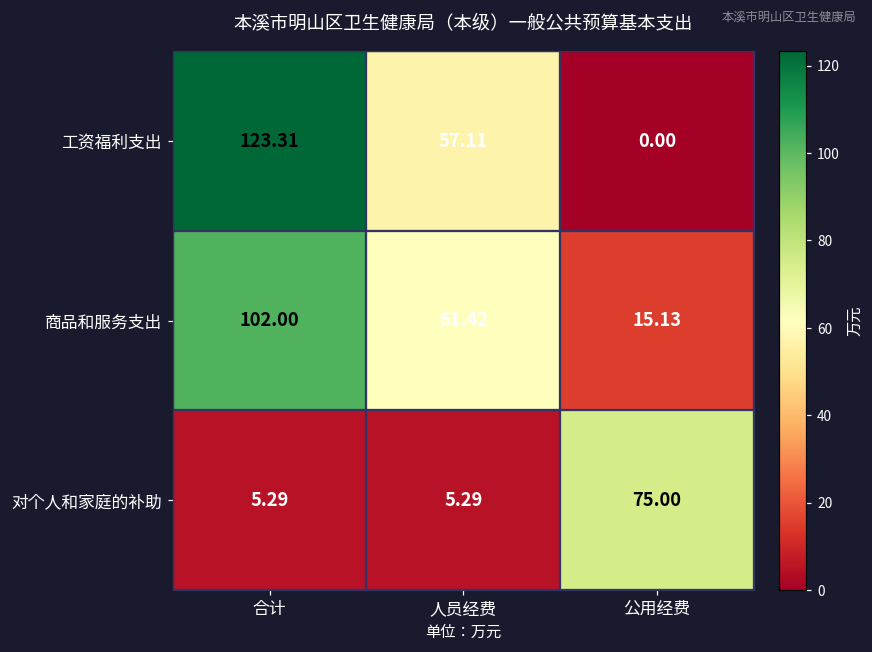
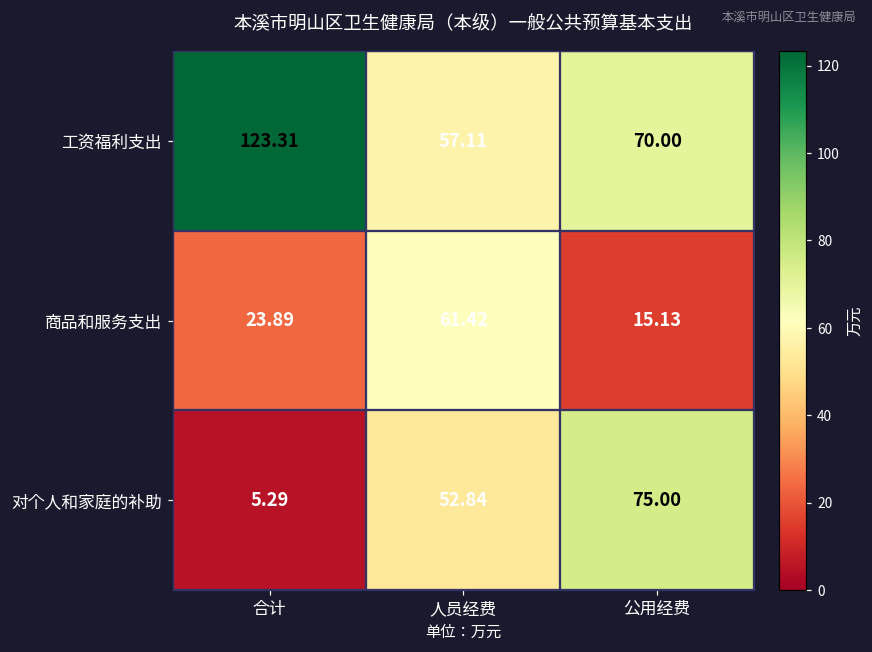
工资福利支出, 公用经费: 0.00 -> 70.00
商品和服务支出, 合计: 102.00 -> 23.89
对个人和家庭的补助, 人员经费: 5.29 -> 52.84
